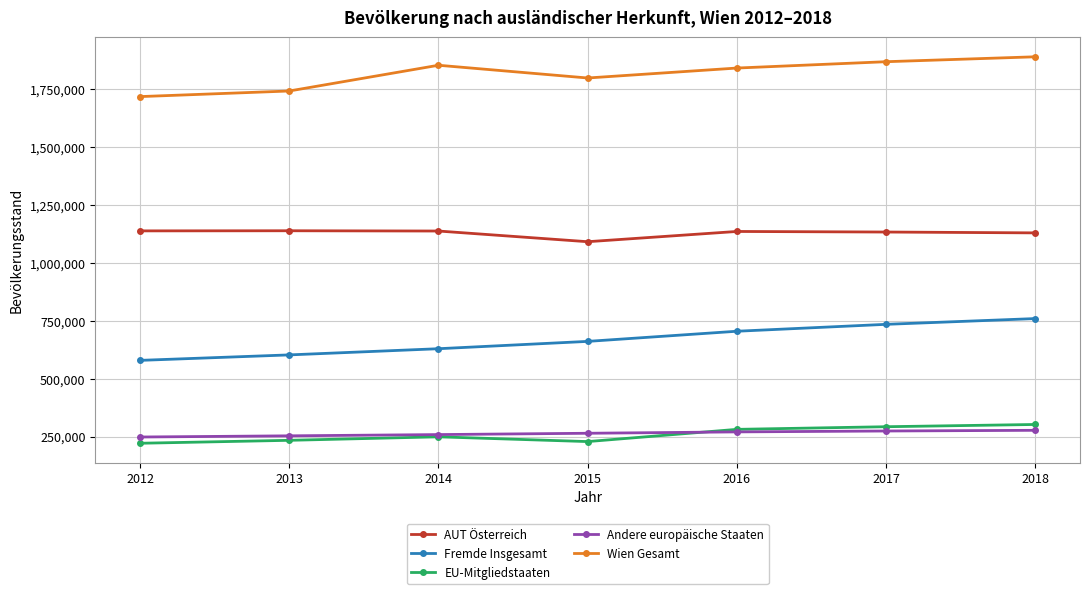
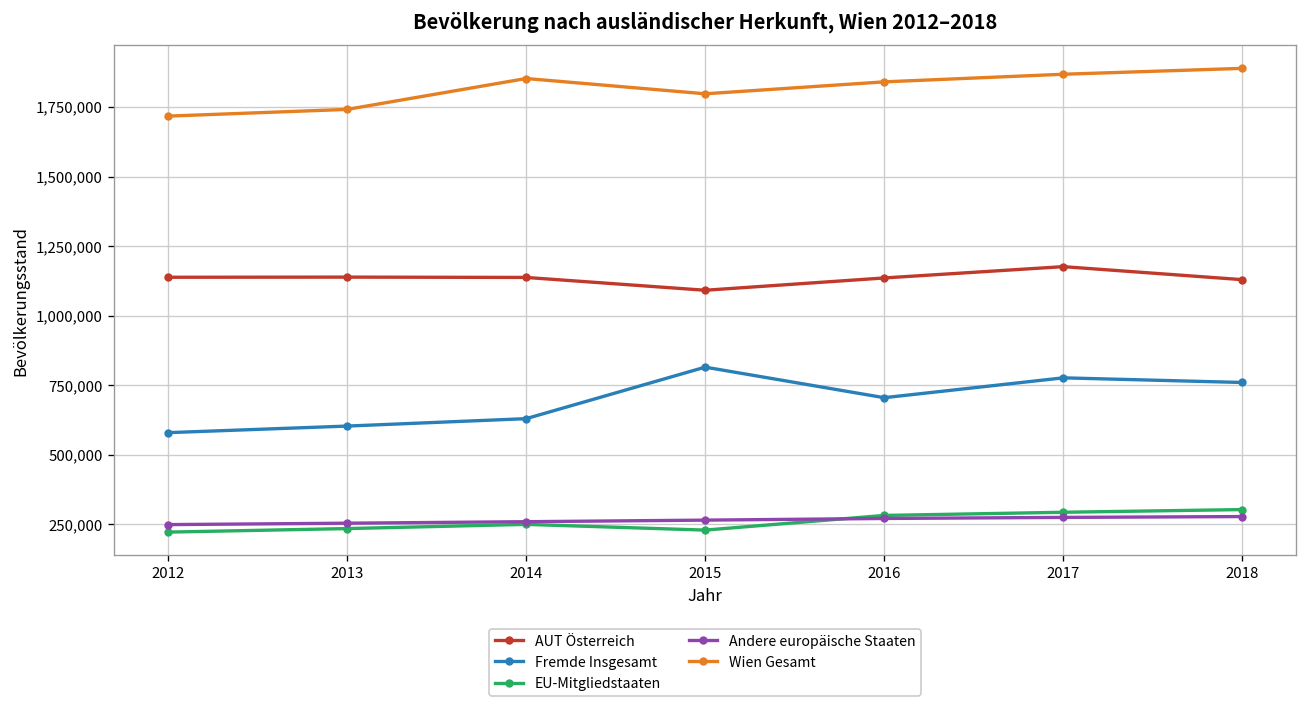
Fremde Insgesamt, 2015: 660,000 -> 810,000
AUT Österreich, 2017: 1,130,000 -> 1,180,000
Fremde Insgesamt, 2017: 730,000 -> 780,000
